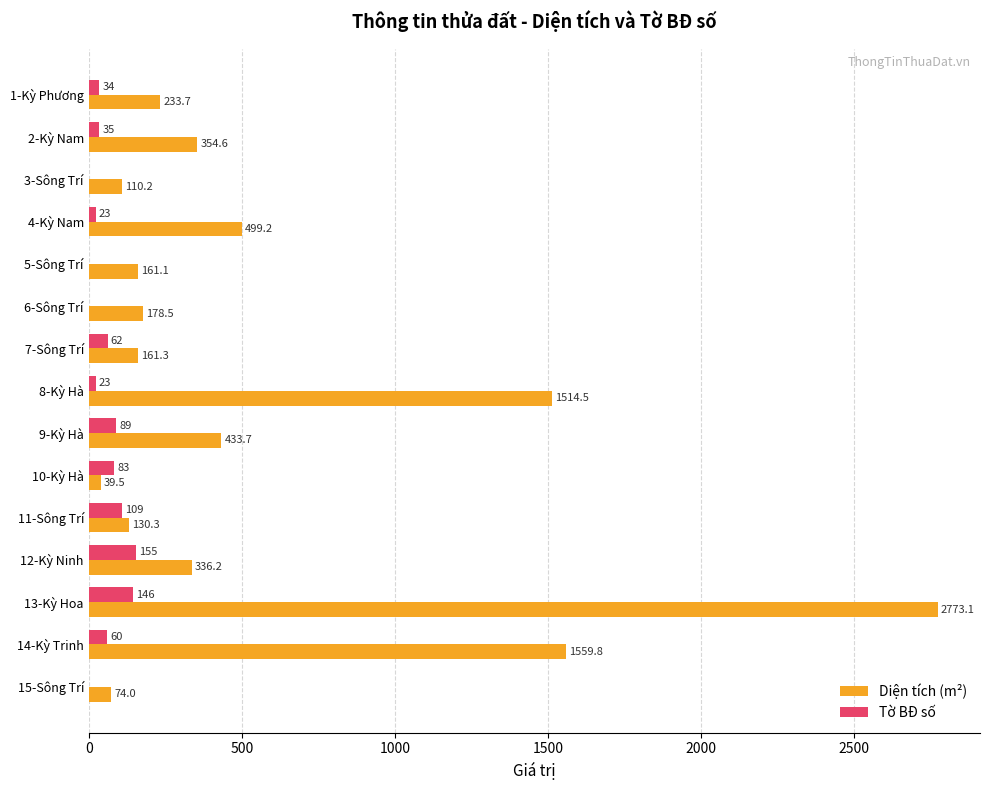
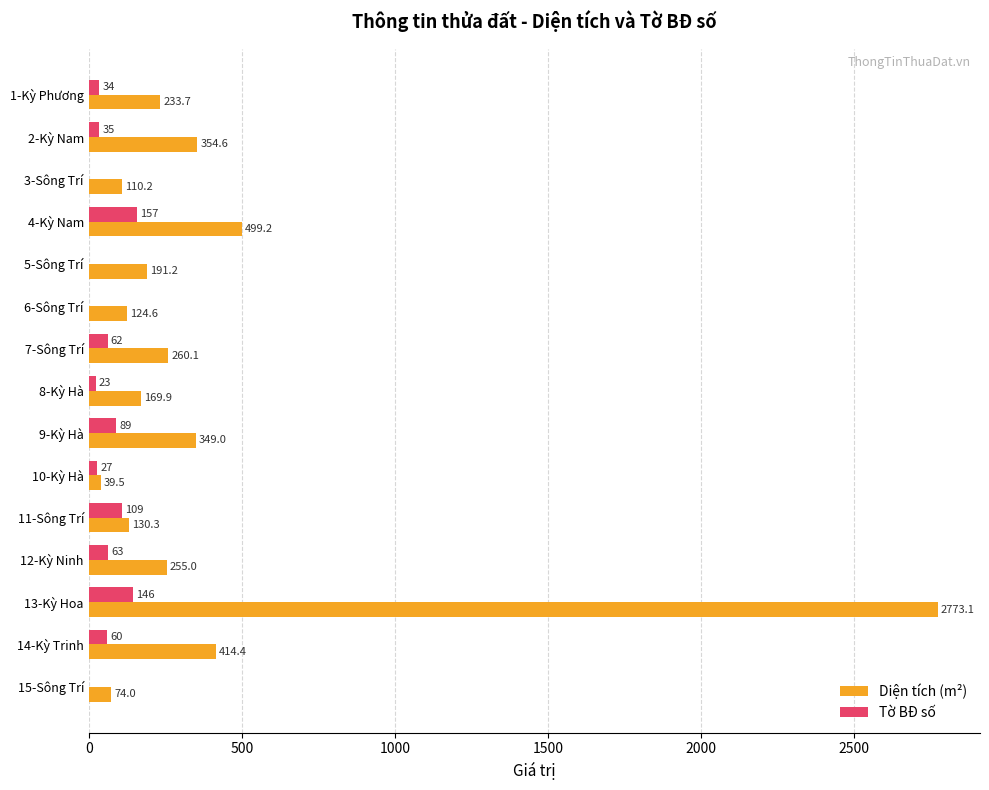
Tờ BĐ số, 4-Kỳ Nam: 23 -> 157
Diện tích (m²), 5-Sông Trí: 161.1 -> 191.2
Diện tích (m²), 6-Sông Trí: 178.5 -> 124.6
Diện tích (m²), 7-Sông Trí: 161.3 -> 260.1
Diện tích (m²), 8-Kỳ Hà: 1514.5 -> 169.9
Diện tích (m²), 9-Kỳ Hà: 433.7 -> 349.0
Tờ BĐ số, 10-Kỳ Hà: 83 -> 27
Tờ BĐ số, 12-Kỳ Ninh: 155 -> 63
Diện tích (m²), 12-Kỳ Ninh: 336.2 -> 255.0
Diện tích (m²), 14-Kỳ Trinh: 1559.8 -> 414.4
